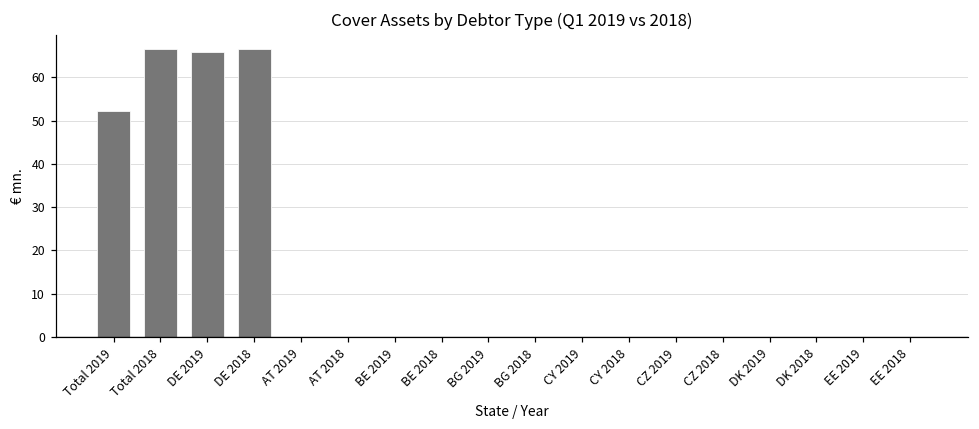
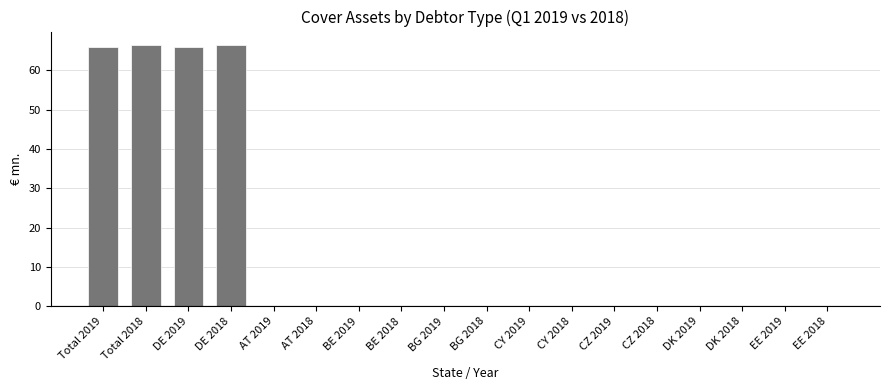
Total 2019: 52 -> 66
